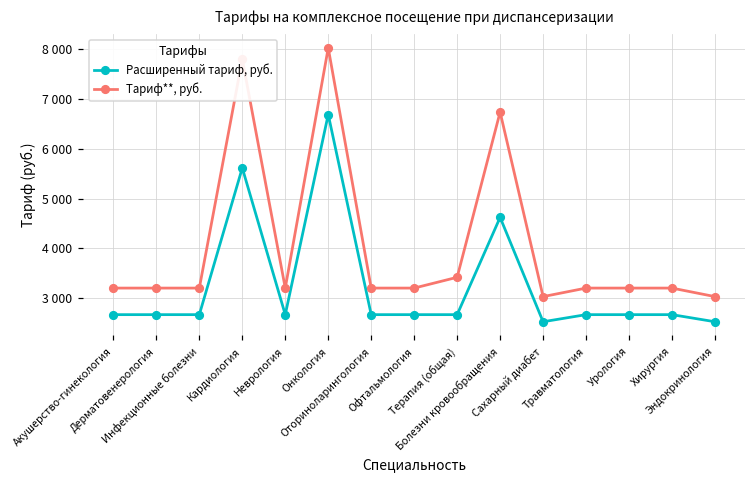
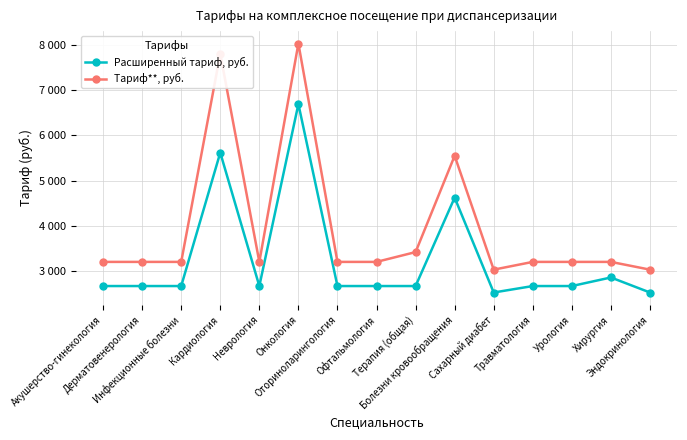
Тариф**, руб., Болезни кровообращения: 6700 -> 5500
Расширенный тариф, руб., Хирургия: 2700 -> 2900
